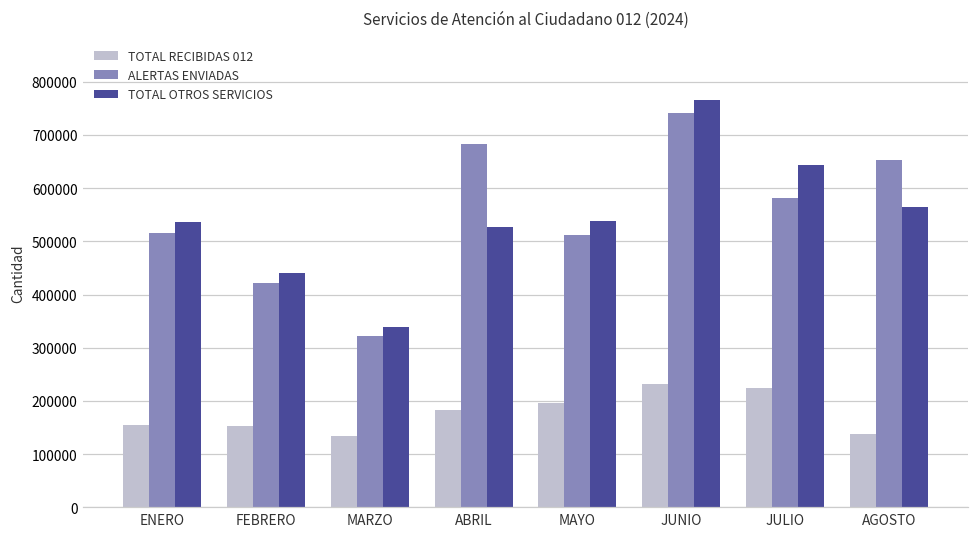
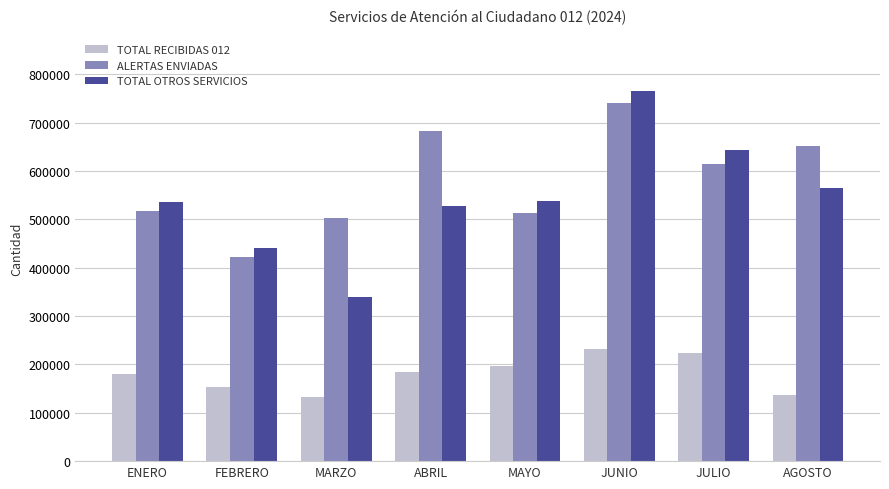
TOTAL RECIBIDAS 012, ENERO: 150000 -> 180000
ALERTAS ENVIADAS, MARZO: 320000 -> 500000
ALERTAS ENVIADAS, JULIO: 580000 -> 610000
